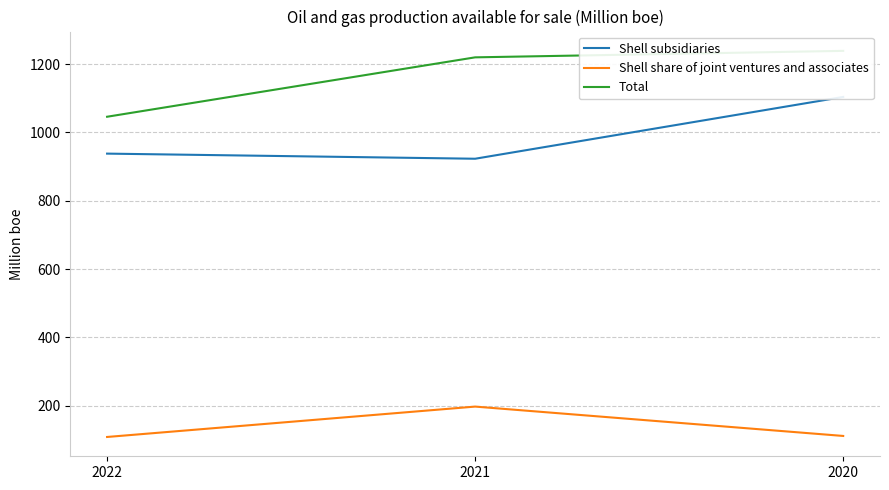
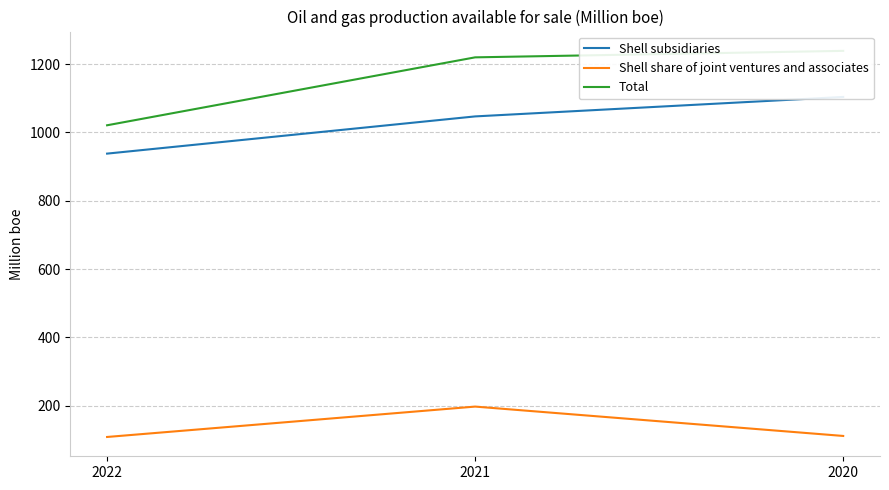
Total, 2022: 1050 -> 1020
Shell subsidiaries, 2021: 920 -> 1050
